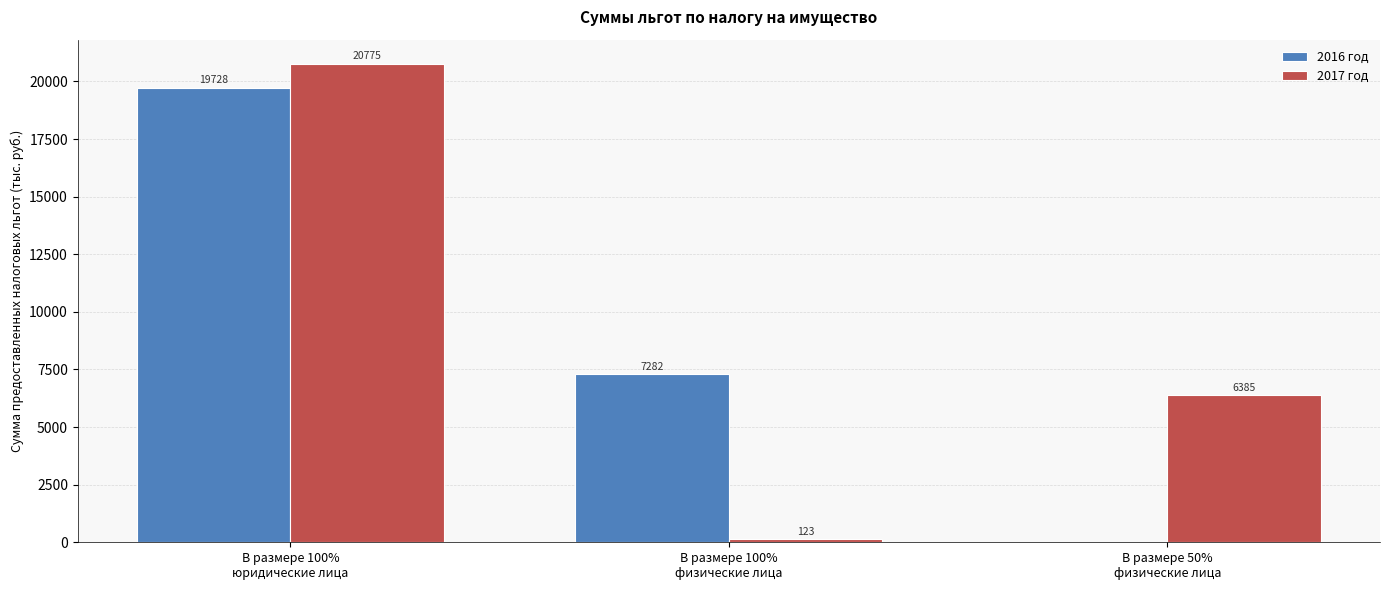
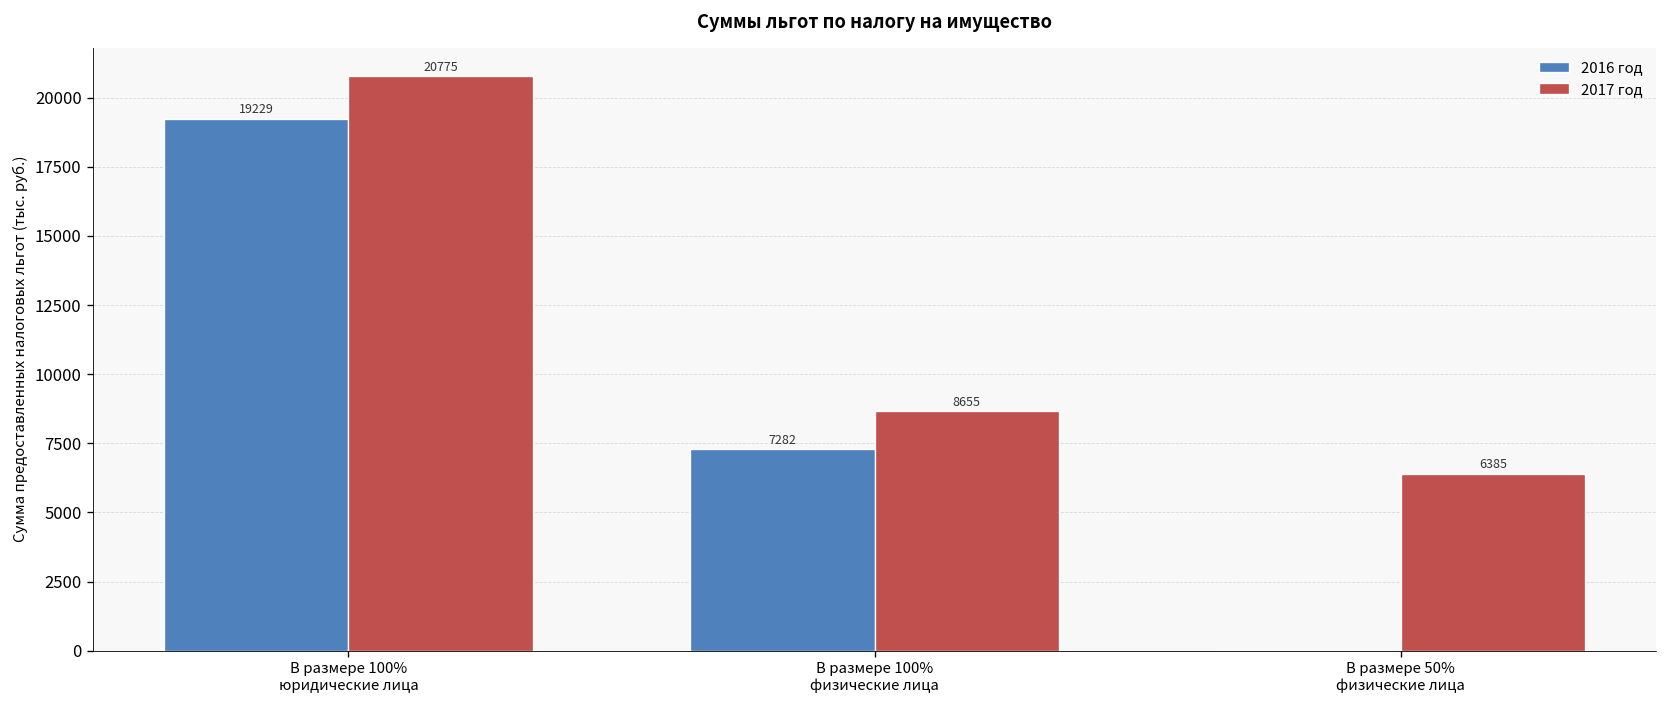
2016 год, В размере 100% юридические лица: 19728 -> 19229
2017 год, В размере 100% физические лица: 123 -> 8655
